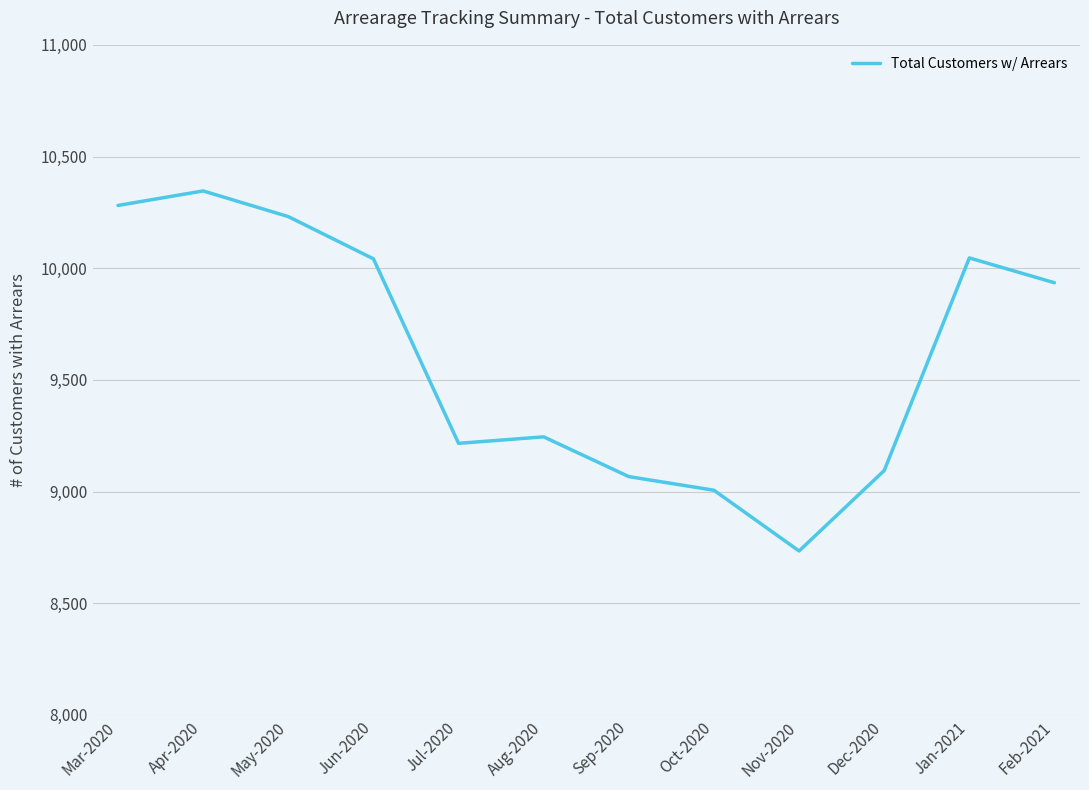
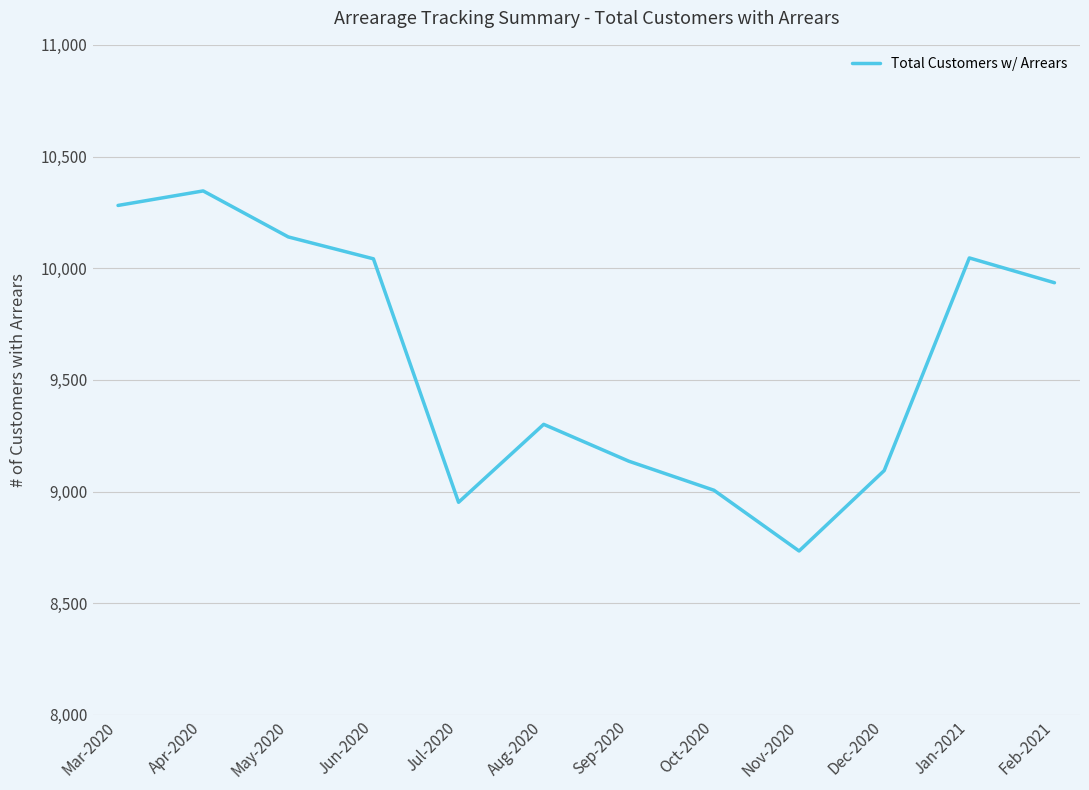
May-2020: 10,230 -> 10,140
Jul-2020: 9,220 -> 8,950
Aug-2020: 9,250 -> 9,300
Sep-2020: 9,070 -> 9,140
